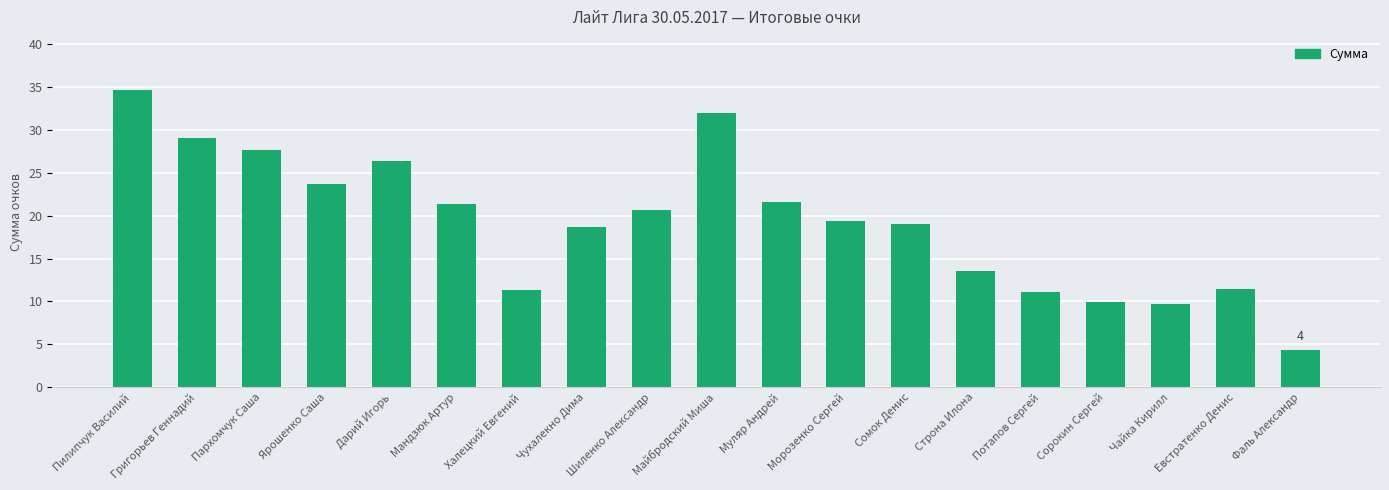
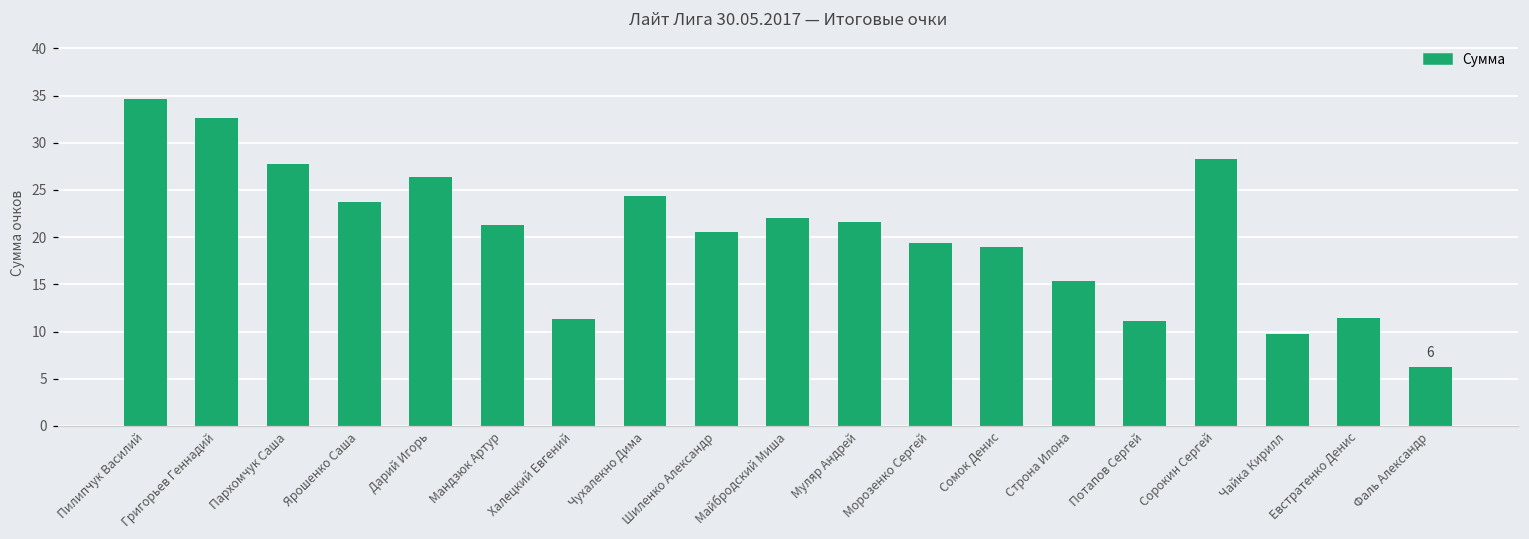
Григорьев Геннадий: 29 -> 33
Чухалекно Дима: 19 -> 24
Майбродский Миша: 32 -> 22
Строна Илона: 14 -> 15
Сорокин Сергей: 10 -> 28
Фаль Александр: 4 -> 6
